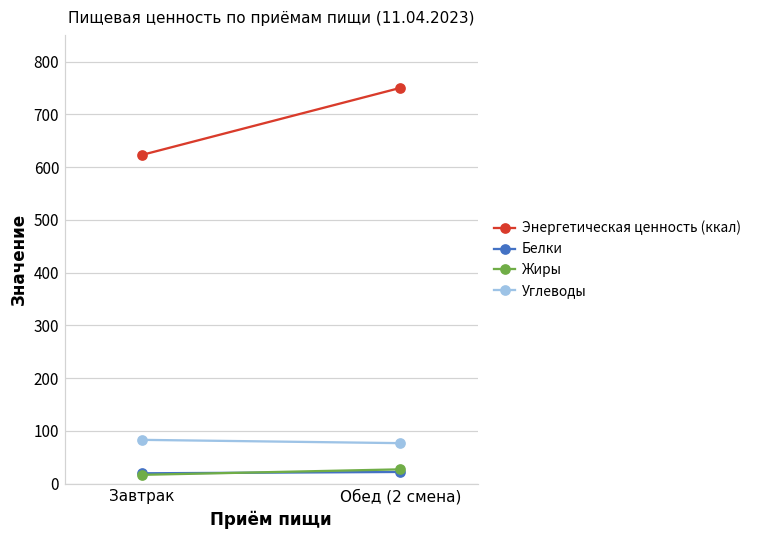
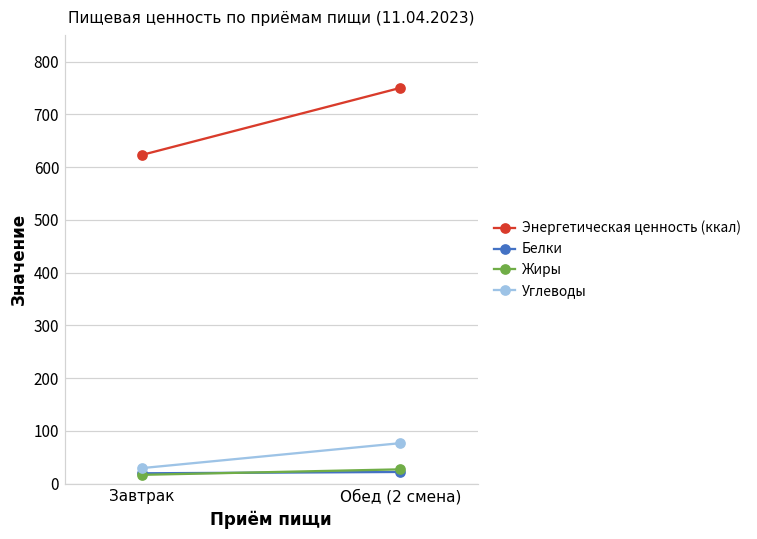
Углеводы, Завтрак: 80 -> 30
